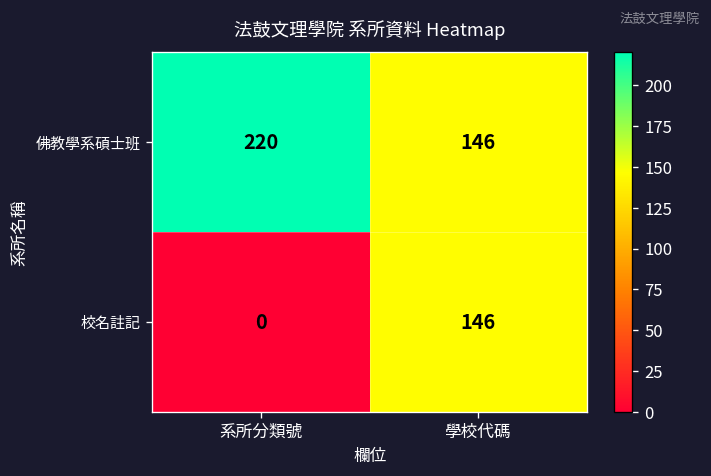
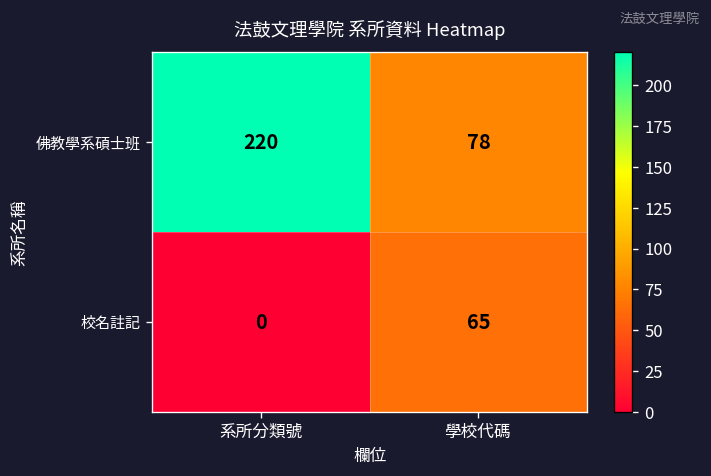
佛教學系碩士班, 學校代碼: 146 -> 78
校名註記, 學校代碼: 146 -> 65
